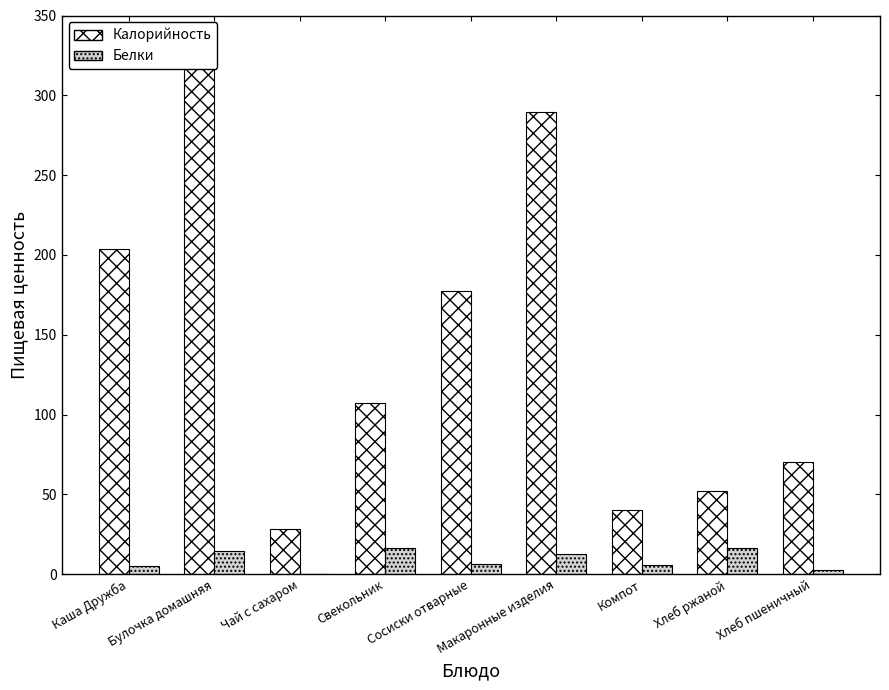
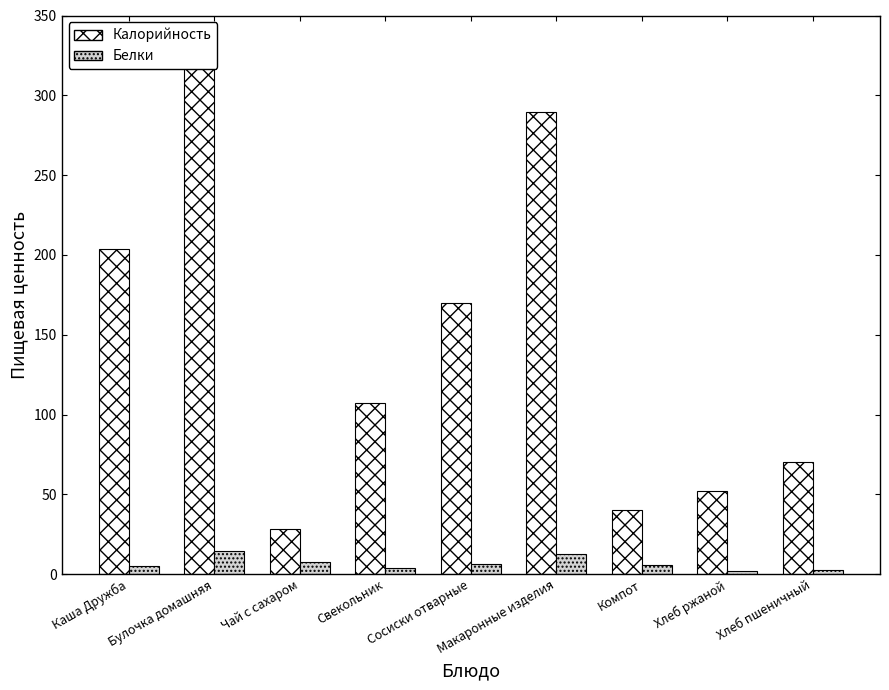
Белки, Чай с сахаром: 0 -> 8
Белки, Свекольник: 16 -> 4
Калорийность, Сосиски отварные: 177 -> 170
Белки, Хлеб ржаной: 17 -> 2
